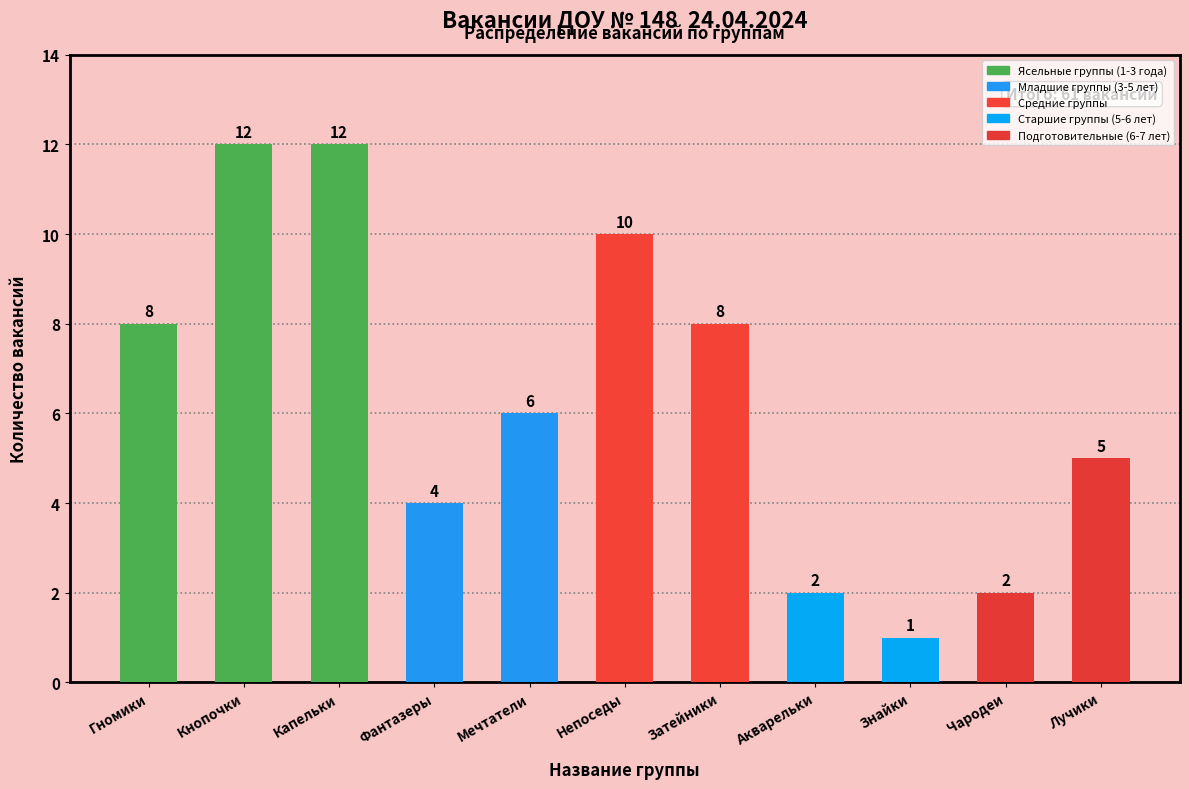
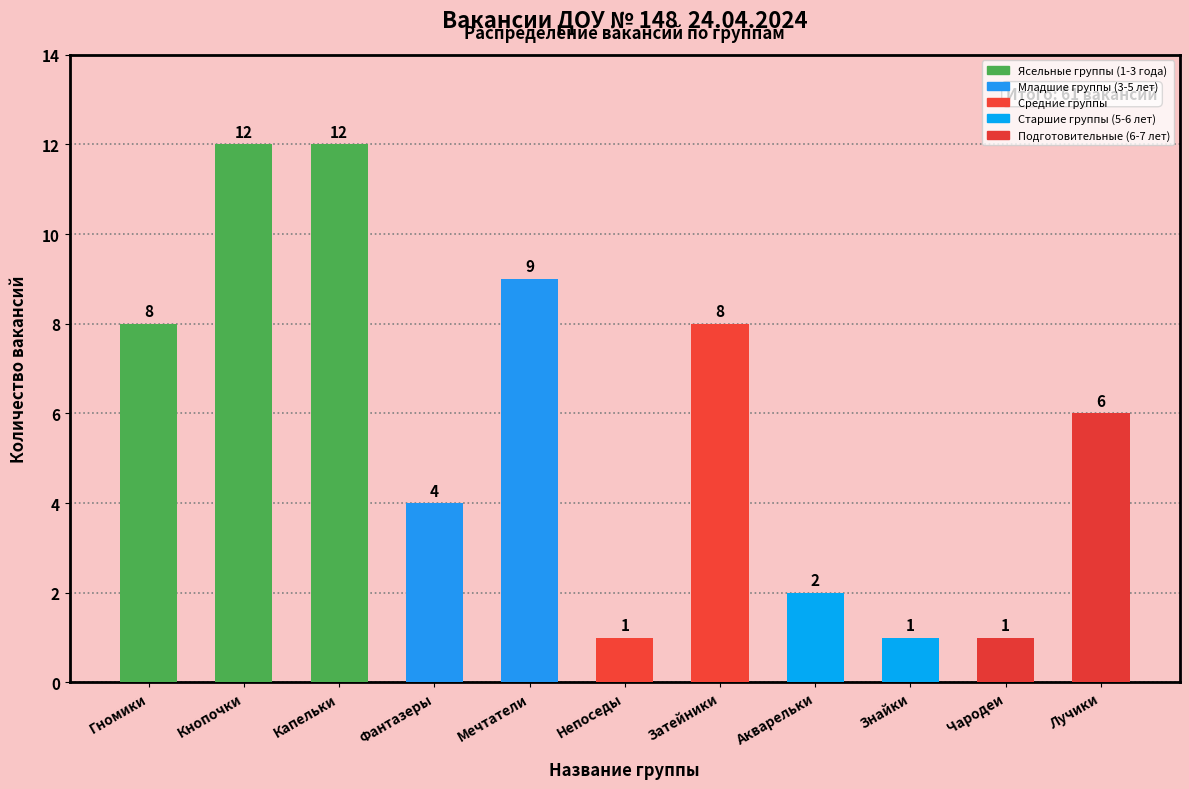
Мечтатели: 6 -> 9
Непоседы: 10 -> 1
Чародеи: 2 -> 1
Лучики: 5 -> 6
